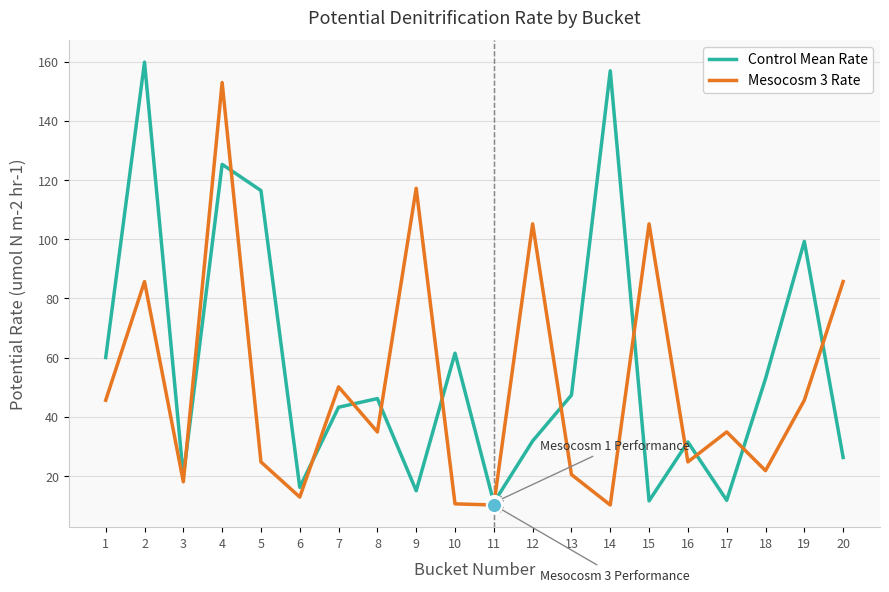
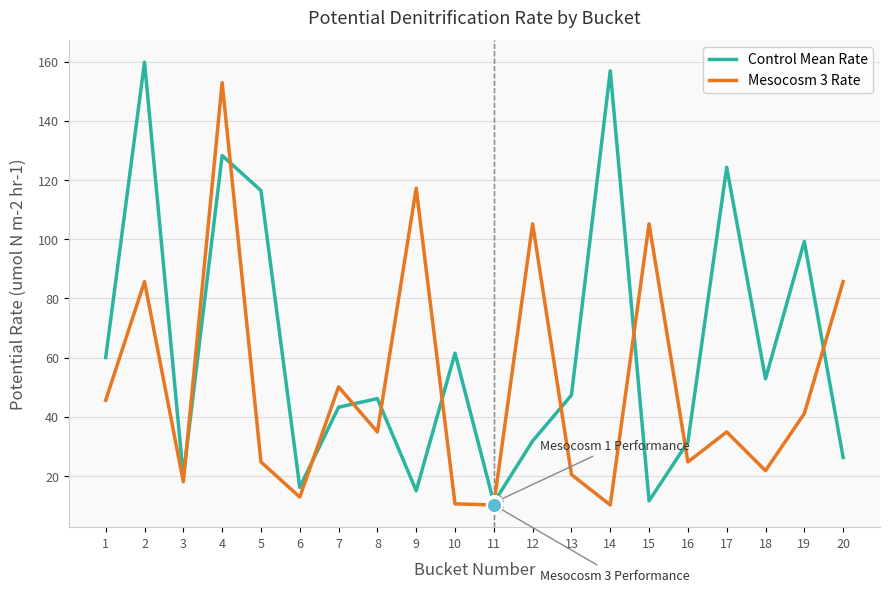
Control Mean Rate, 4: 125 -> 128
Control Mean Rate, 17: 12 -> 124
Mesocosm 3 Rate, 19: 46 -> 41
